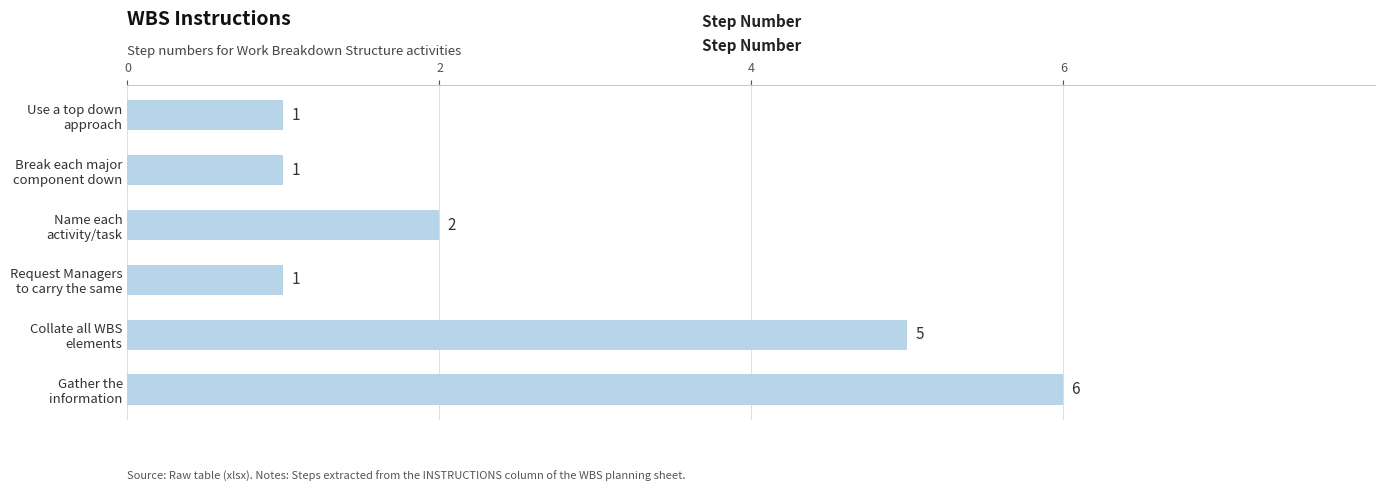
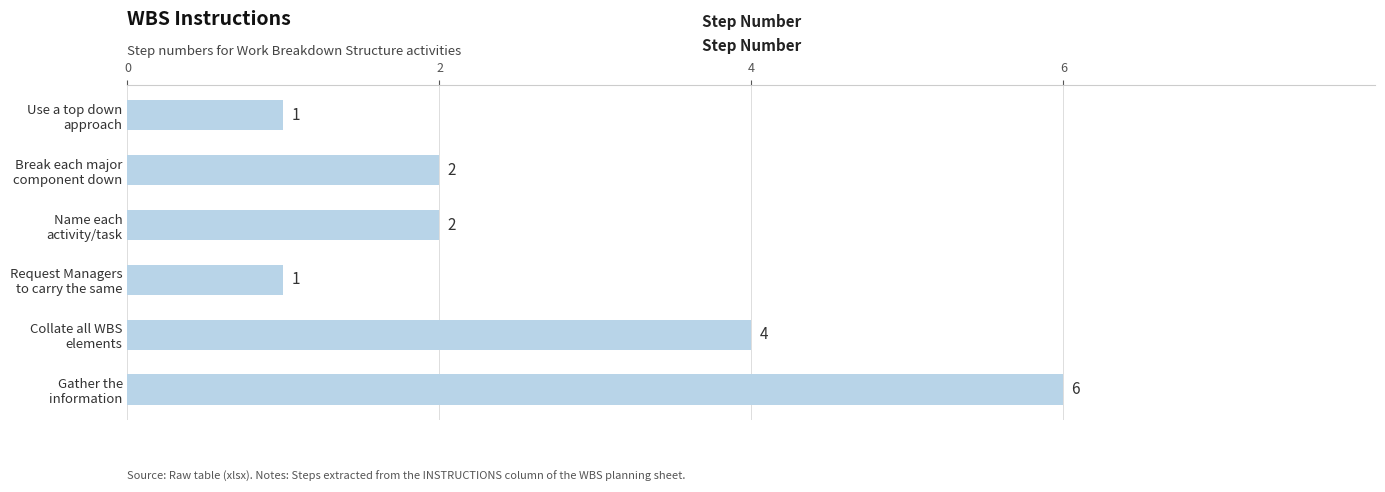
Break each major component down: 1 -> 2
Collate all WBS elements: 5 -> 4
